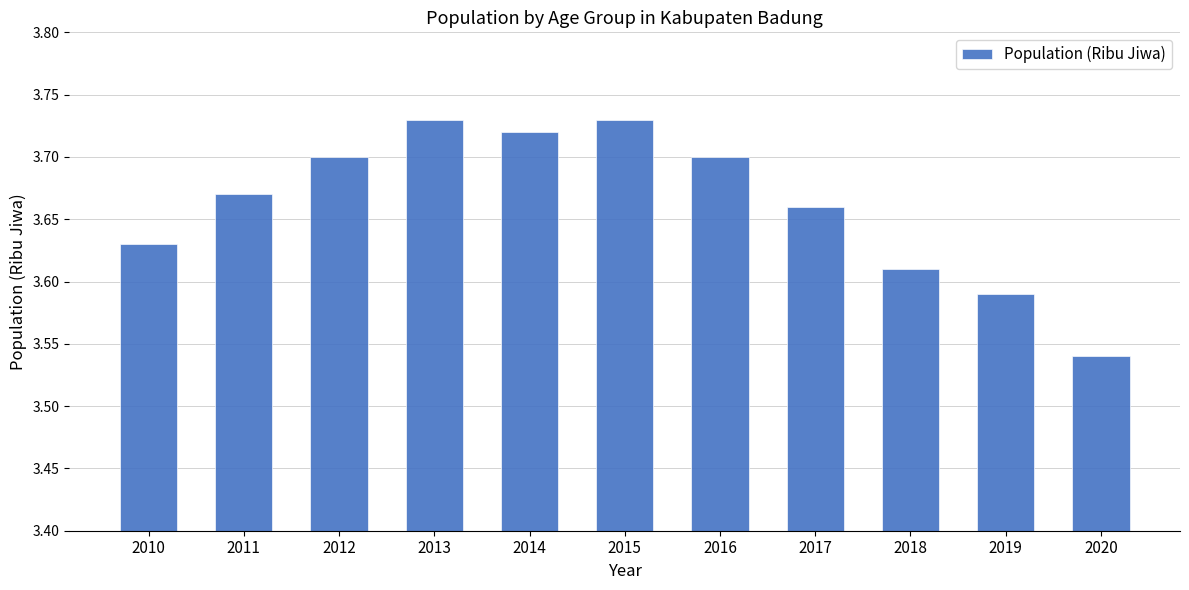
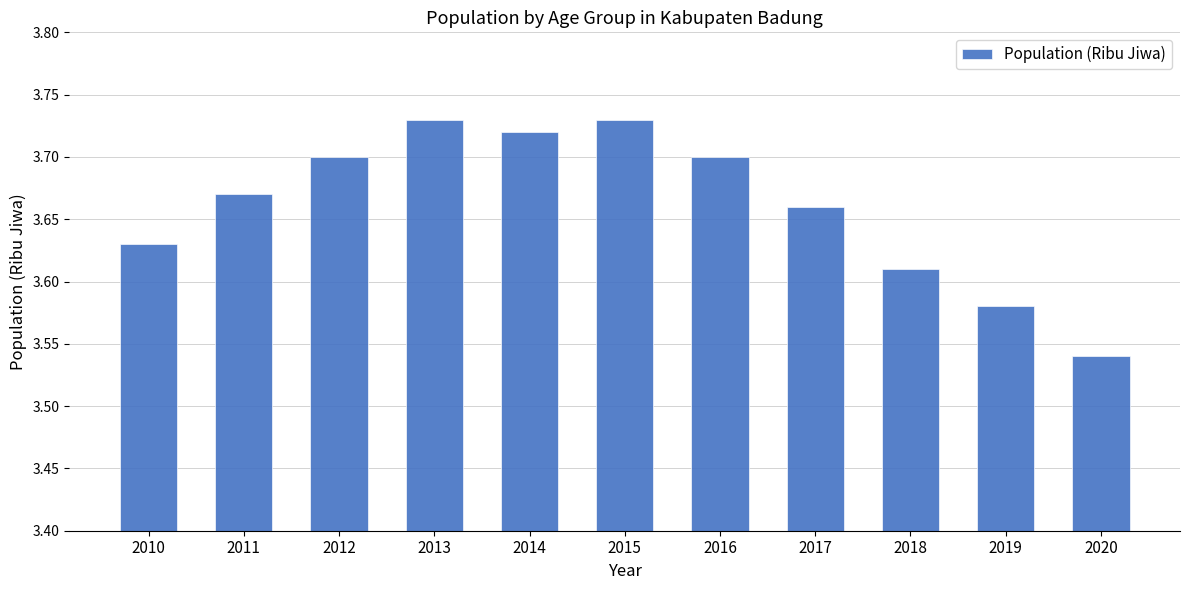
2019: 3.59 -> 3.58
